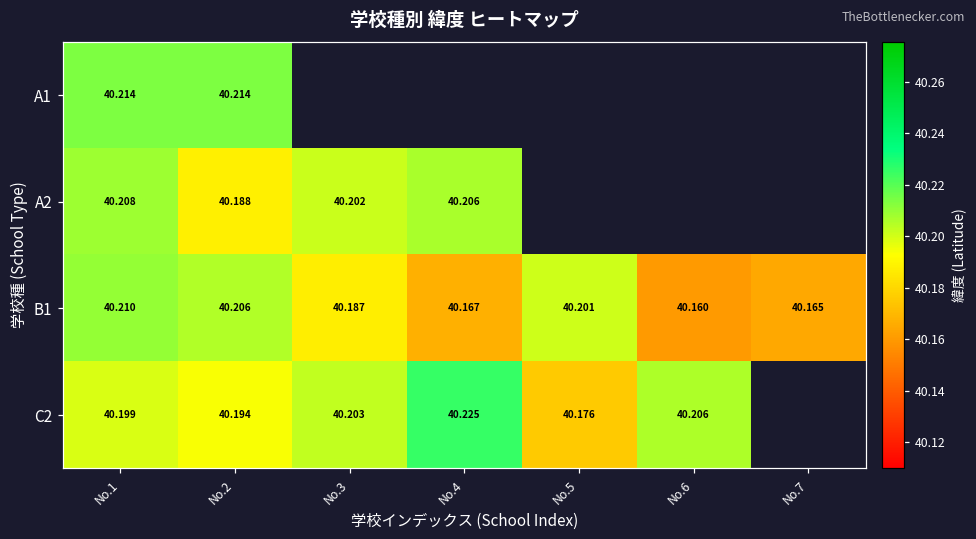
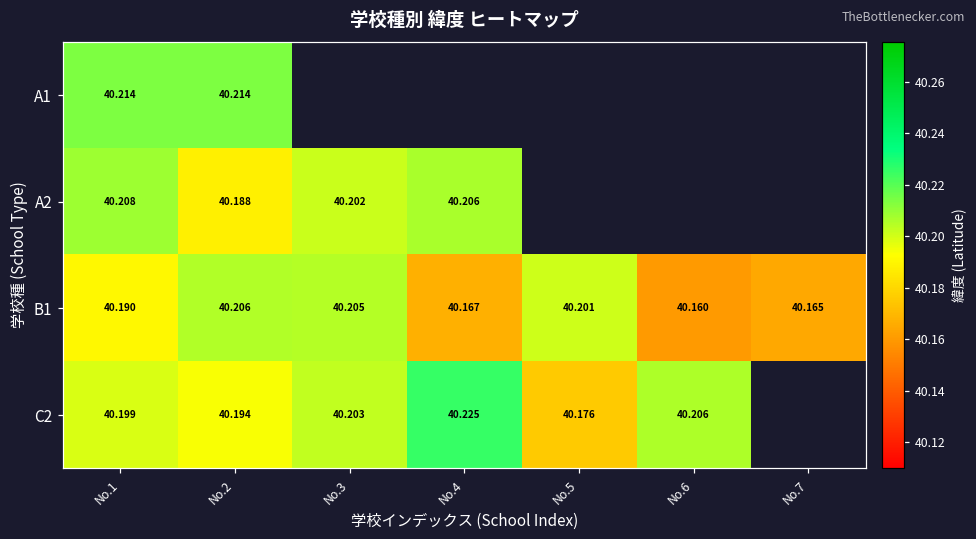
B1, No.1: 40.210 -> 40.190
B1, No.3: 40.187 -> 40.205
